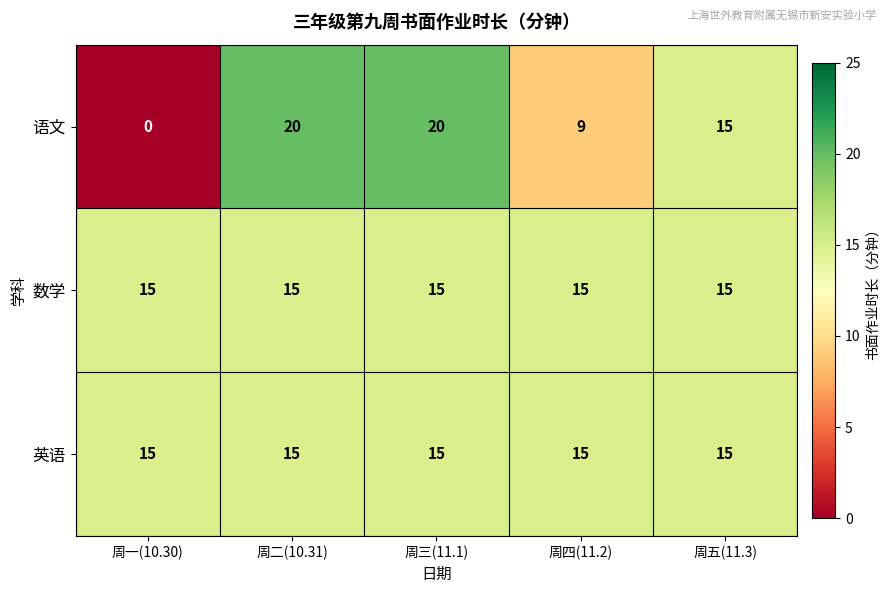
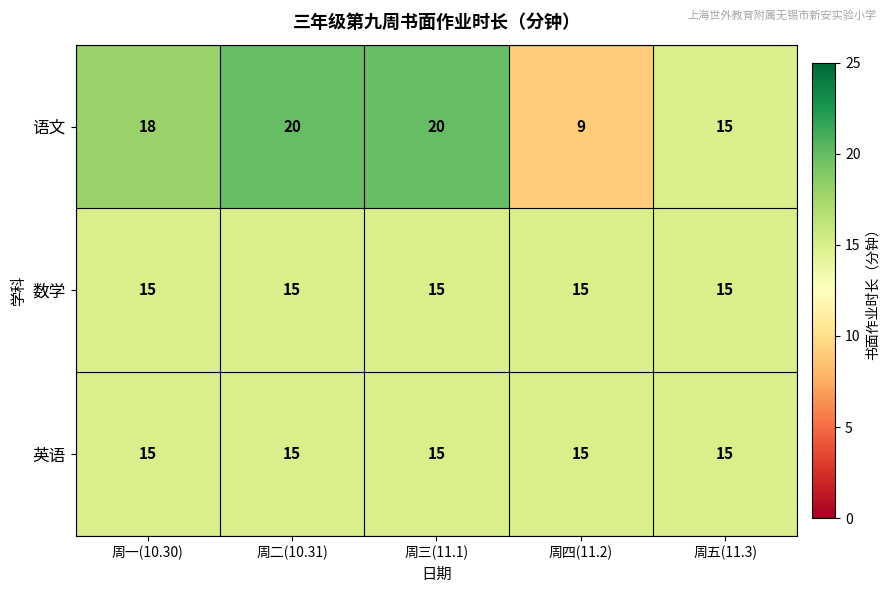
语文, 周一(10.30): 0 -> 18
